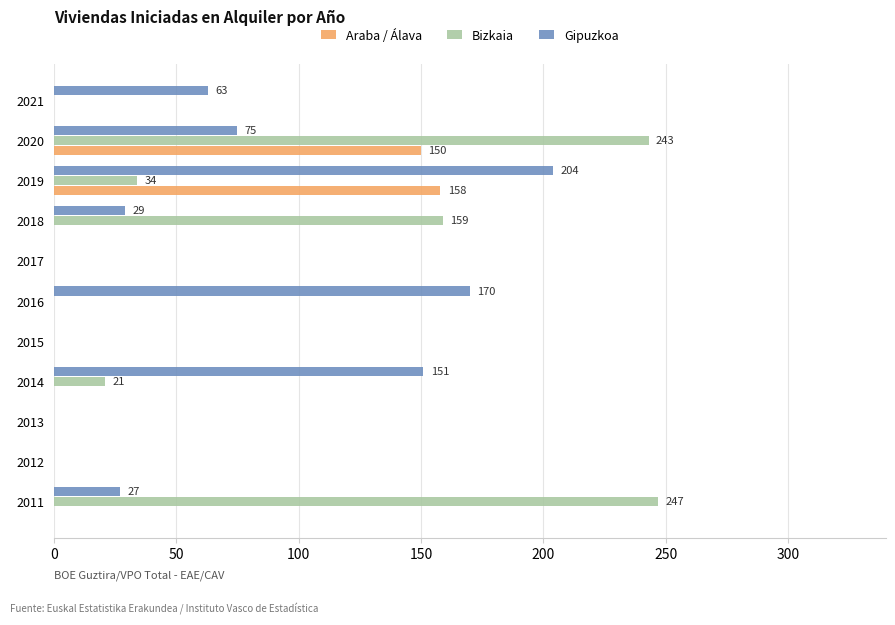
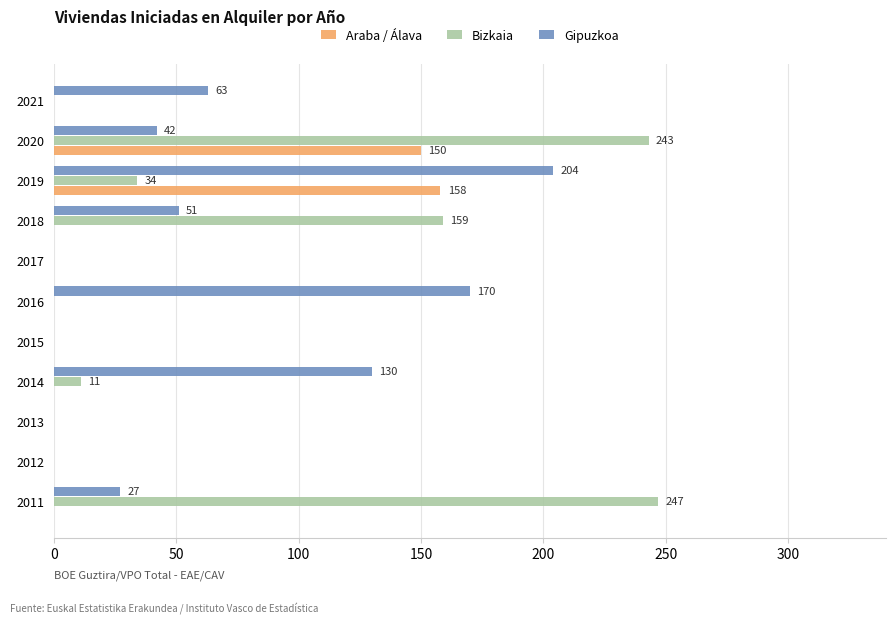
Gipuzkoa, 2020: 75 -> 42
Gipuzkoa, 2018: 29 -> 51
Gipuzkoa, 2014: 151 -> 130
Bizkaia, 2014: 21 -> 11
